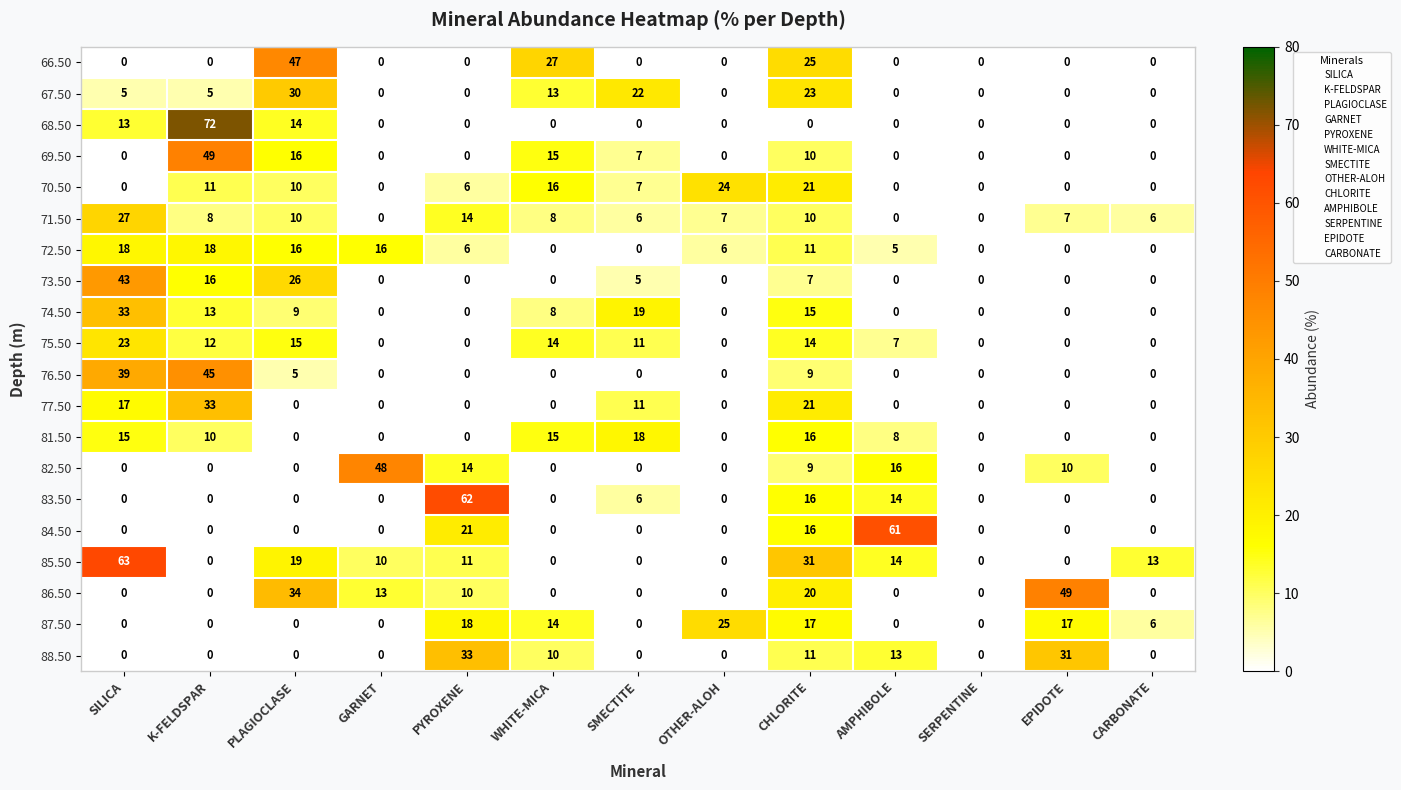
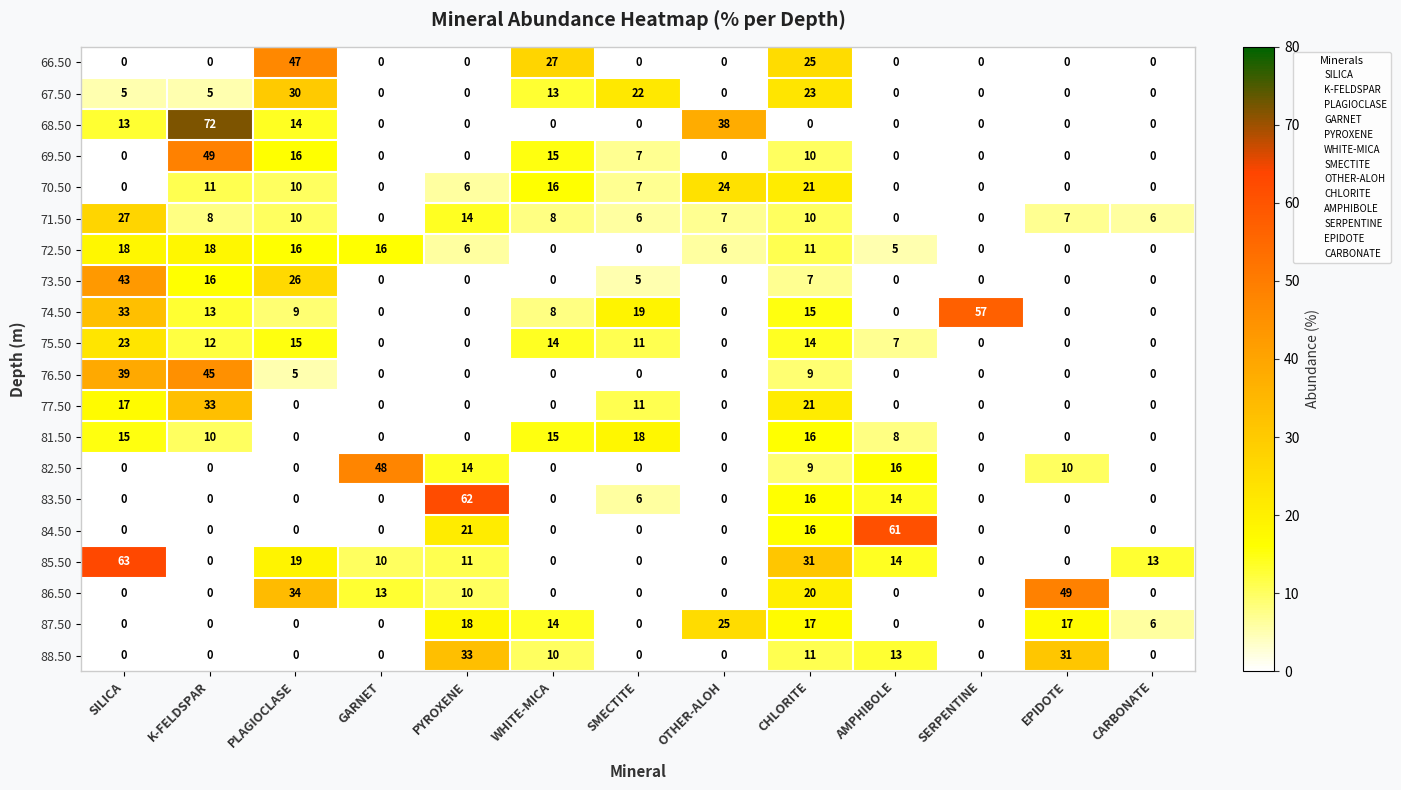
68.50, OTHER-ALOH: 0 -> 38
74.50, SERPENTINE: 0 -> 57
